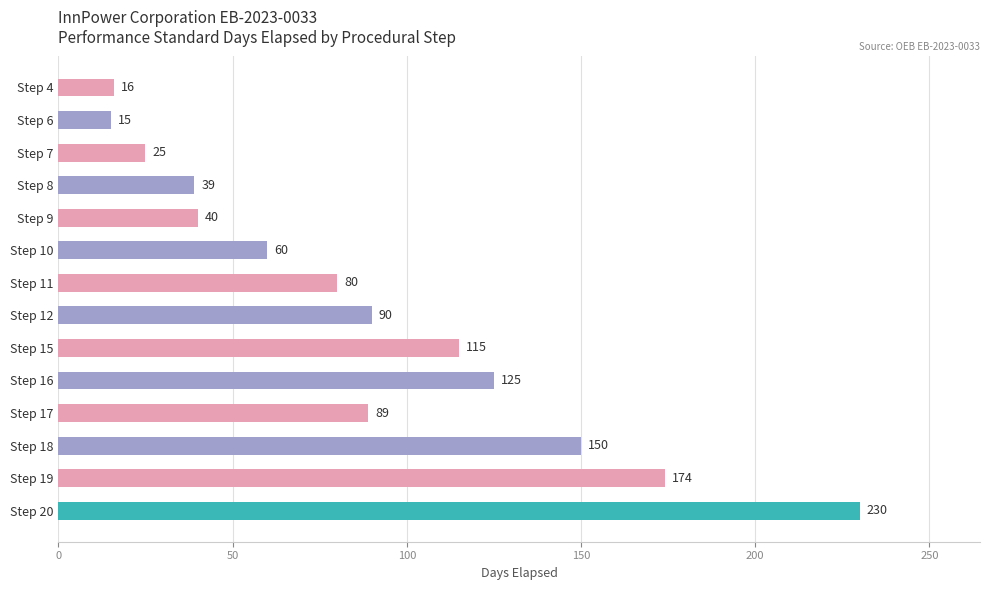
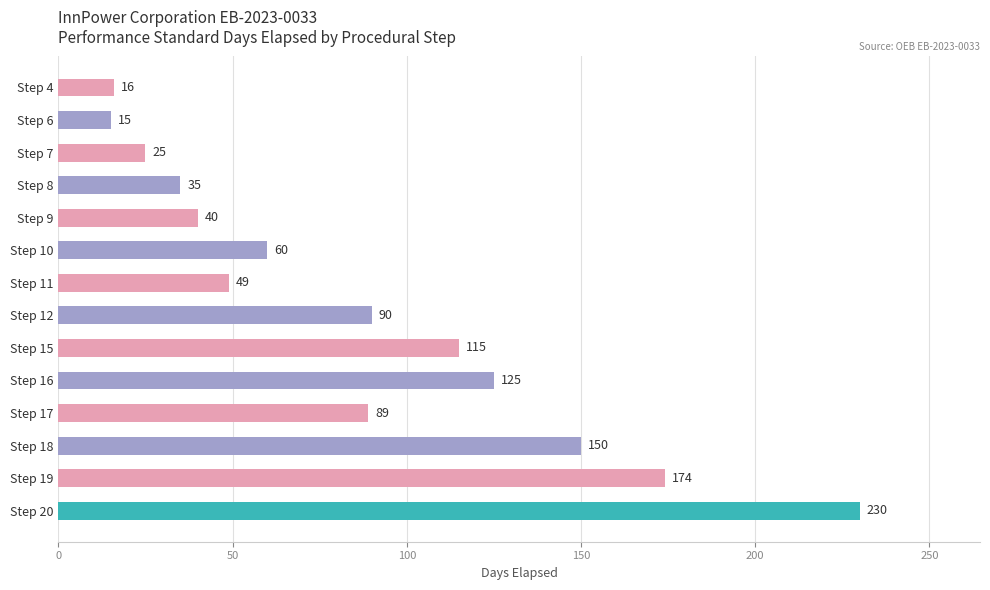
Step 8: 39 -> 35
Step 11: 80 -> 49
